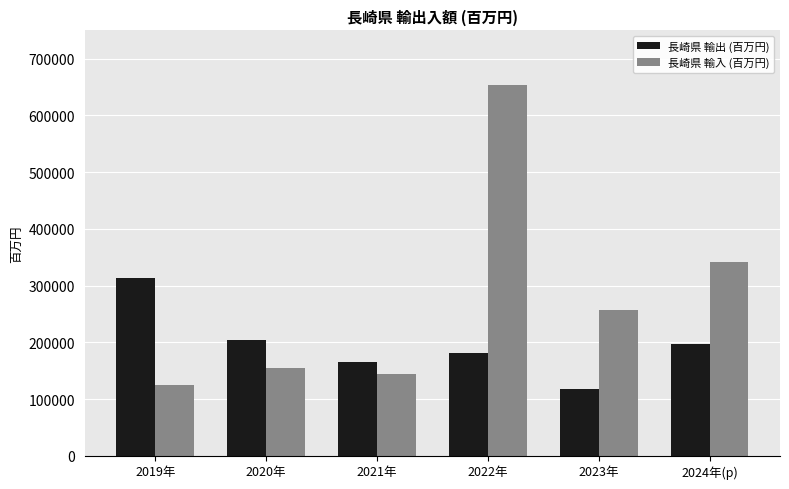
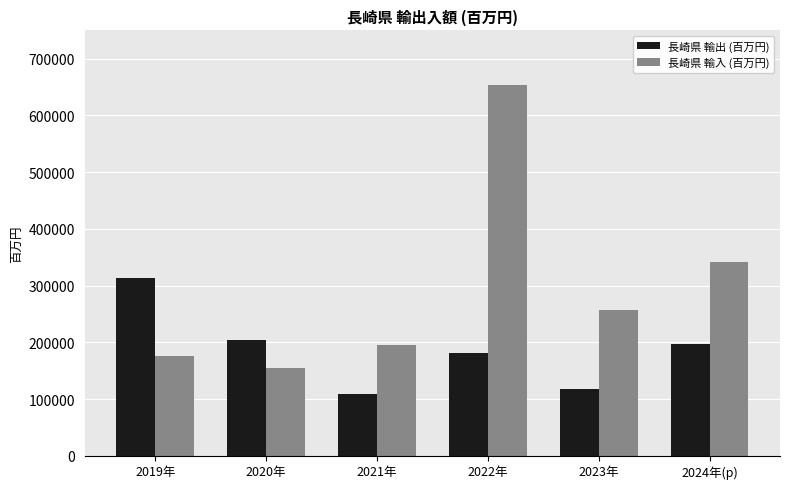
長崎県 輸入 (百万円), 2019年: 120000 -> 180000
長崎県 輸出 (百万円), 2021年: 170000 -> 110000
長崎県 輸入 (百万円), 2021年: 140000 -> 200000
